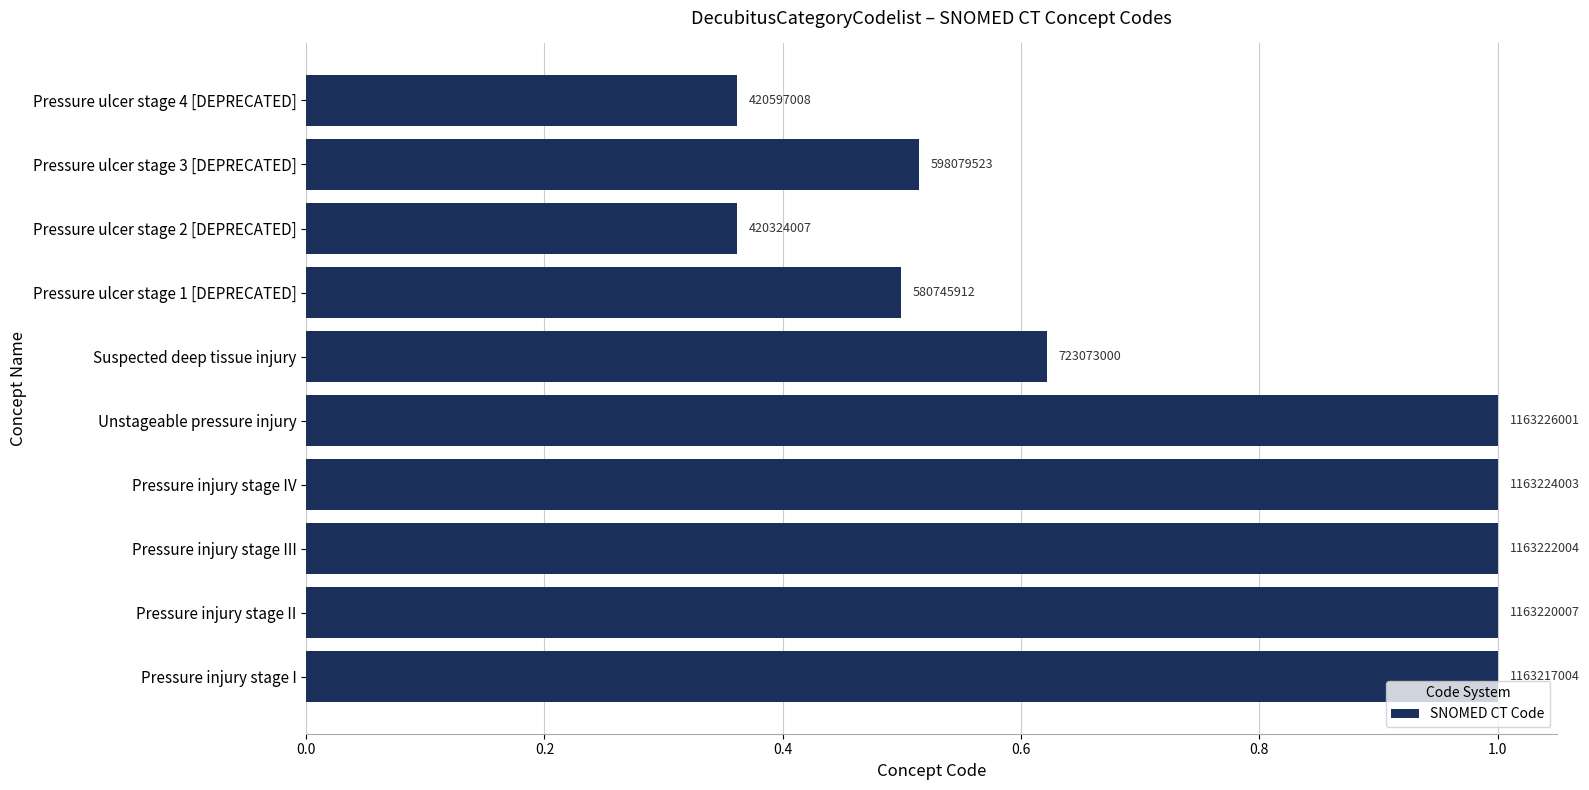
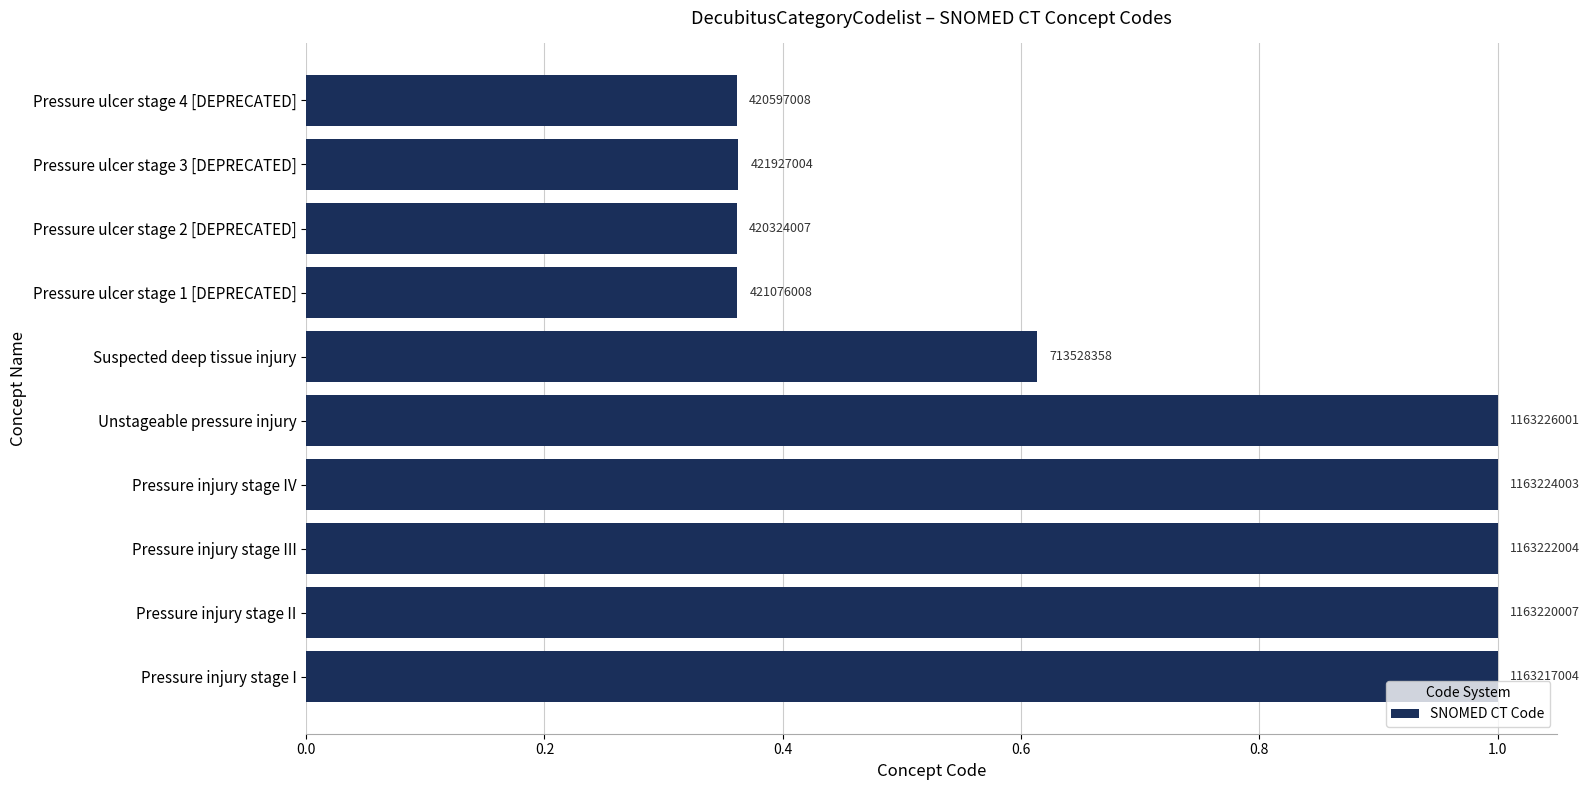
Pressure ulcer stage 3 [DEPRECATED]: 598079523 -> 421927004
Pressure ulcer stage 1 [DEPRECATED]: 580745912 -> 421076008
Suspected deep tissue injury: 723073000 -> 713528358
